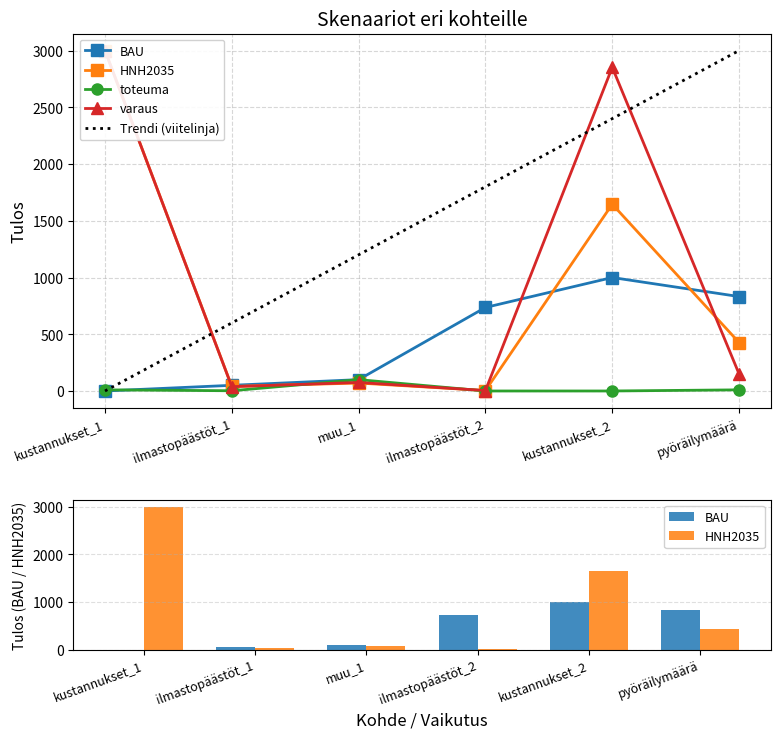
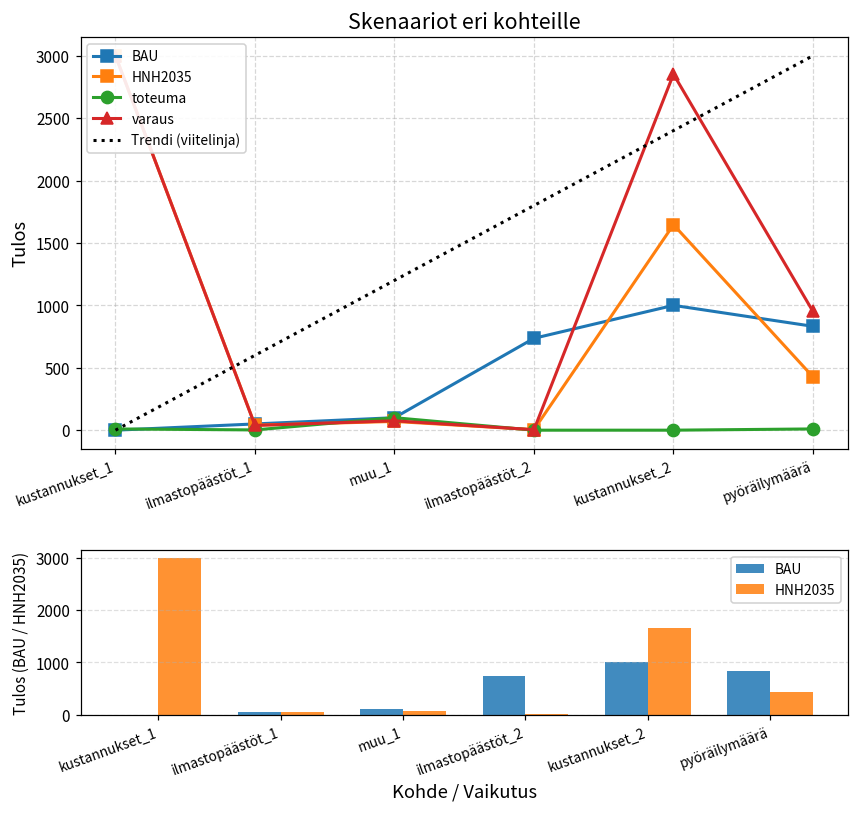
Skenaariot eri kohteille, varaus, pyöräilymäärä: 150 -> 950
